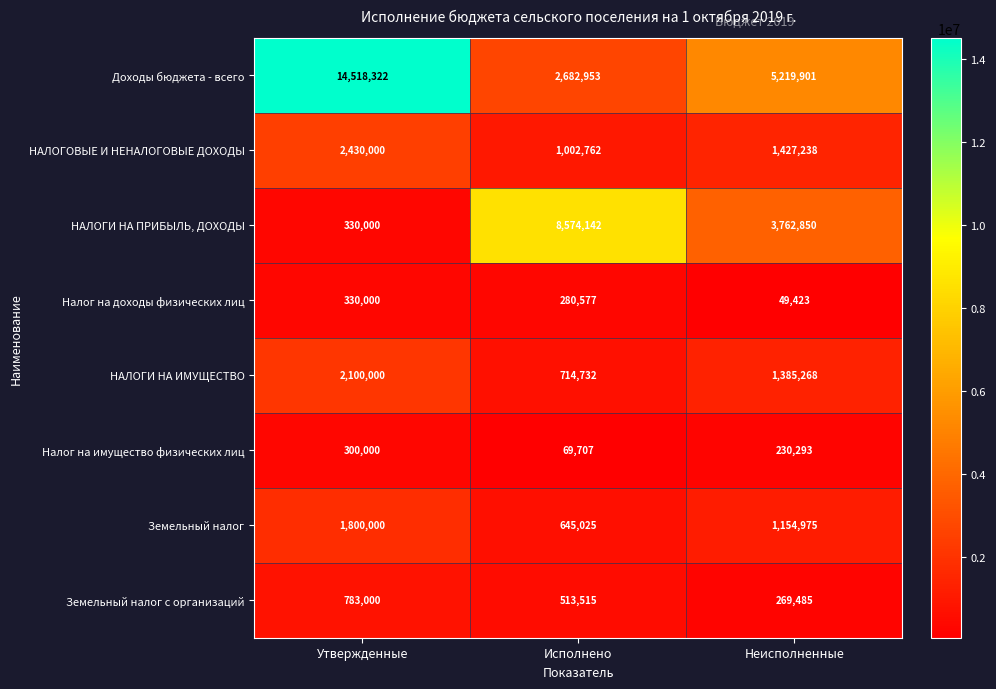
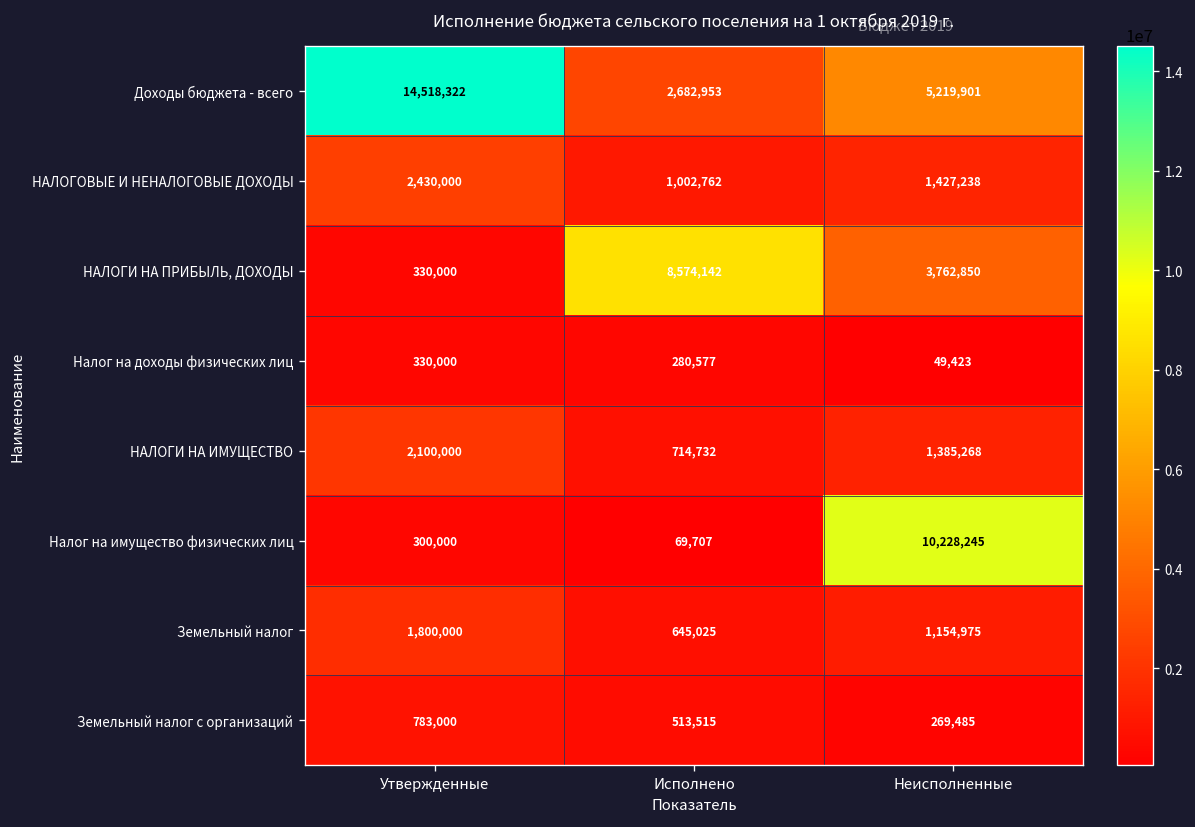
Налог на имущество физических лиц, Неисполненные: 230,293 -> 10,228,245
